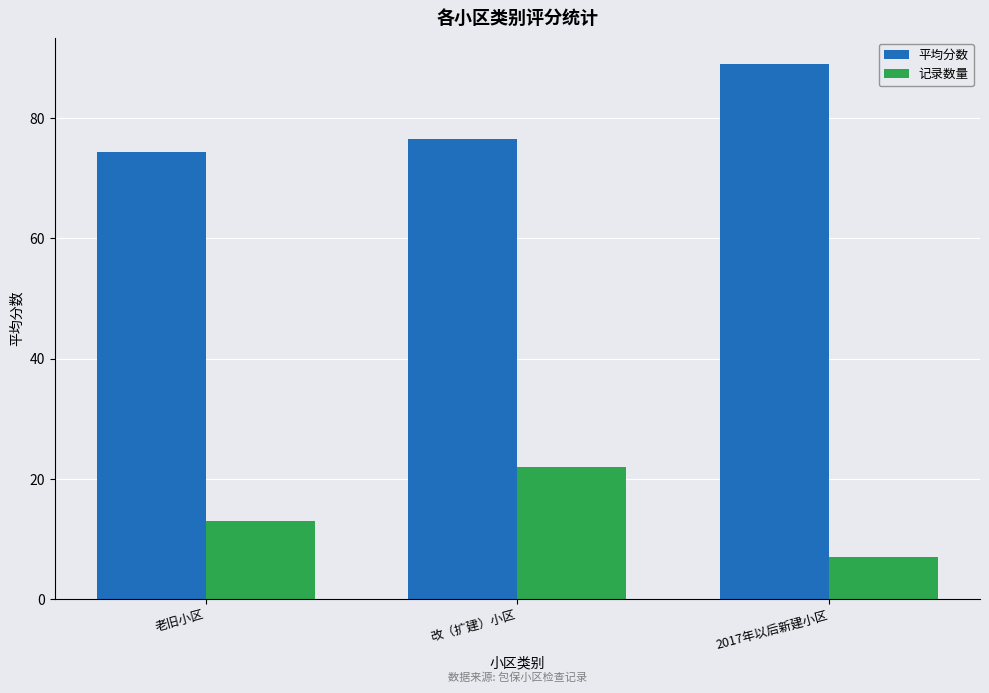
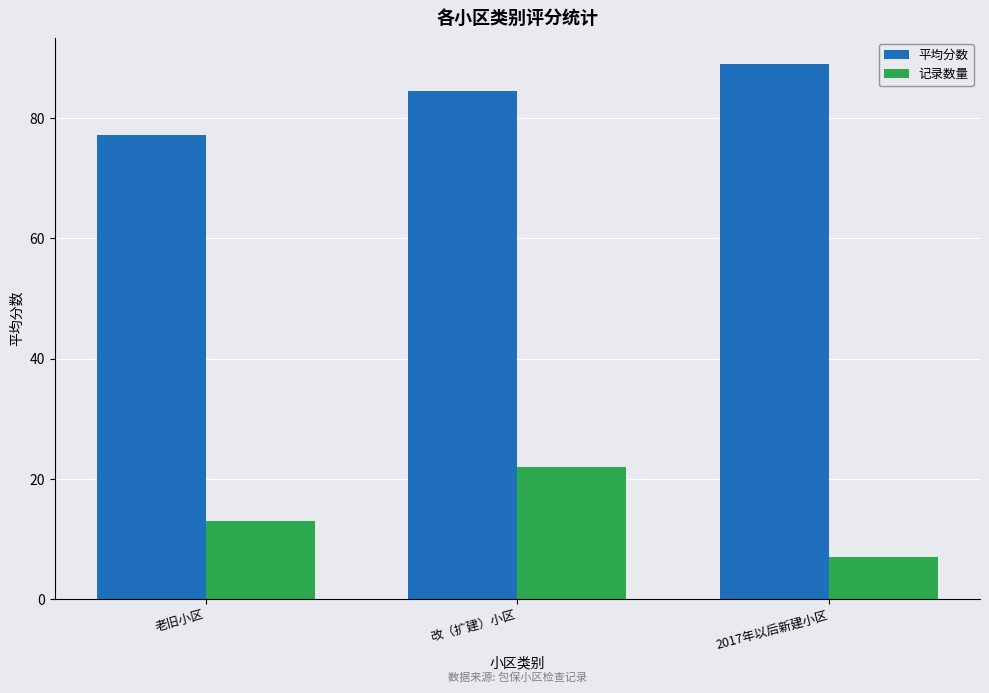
平均分数, 老旧小区: 74 -> 77
平均分数, 改（扩建）小区: 76 -> 85
